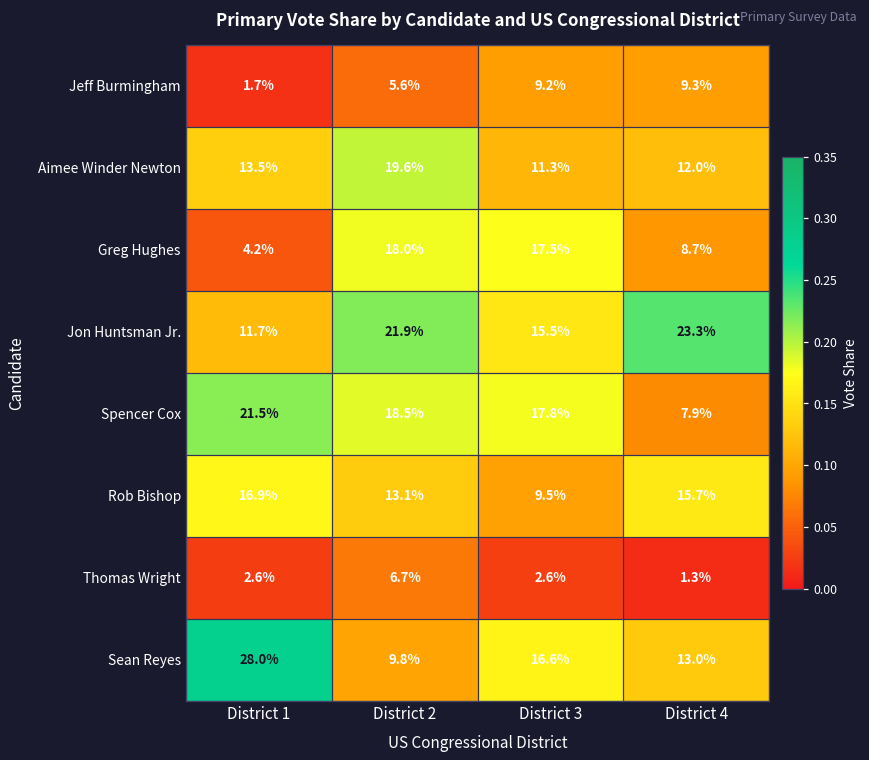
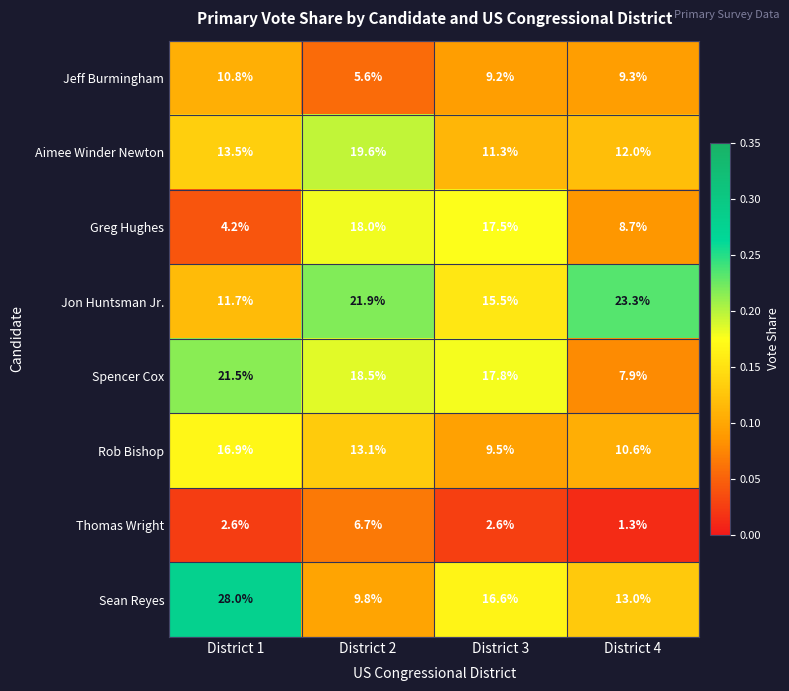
Jeff Burmingham, District 1: 1.7% -> 10.8%
Rob Bishop, District 4: 15.7% -> 10.6%
